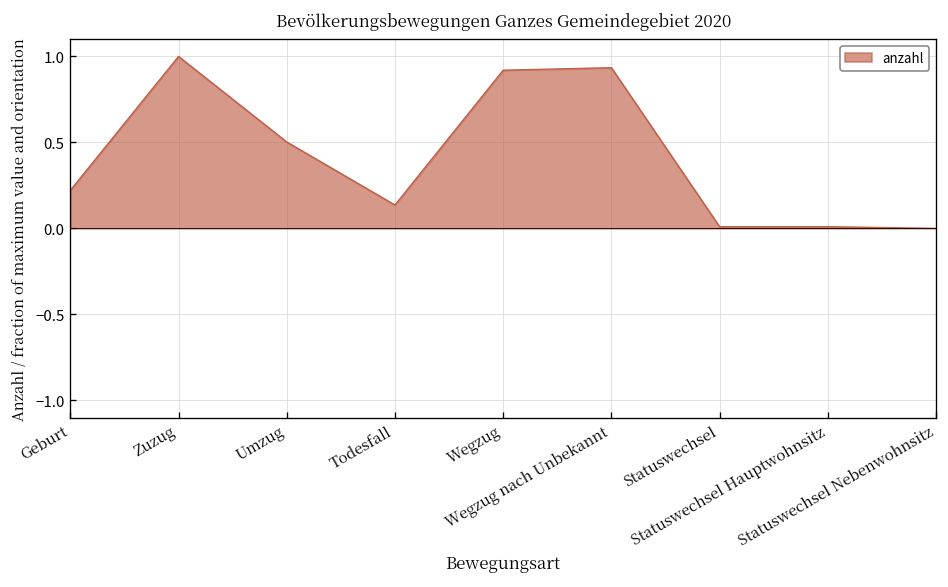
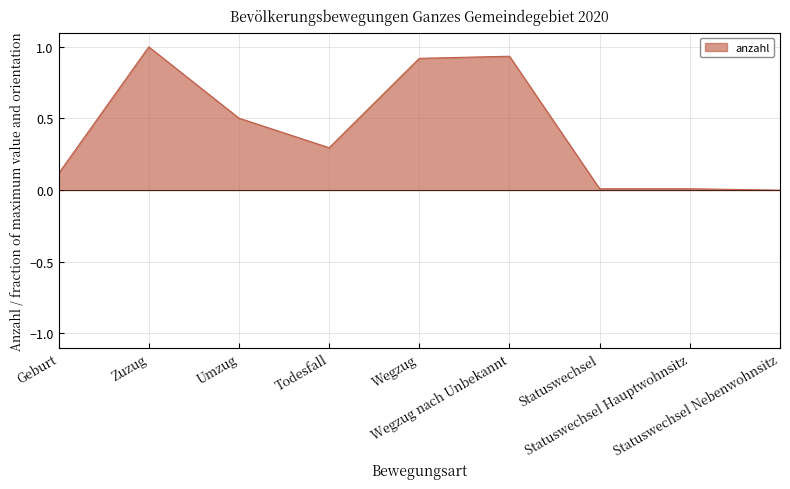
Geburt: 0.22 -> 0.12
Todesfall: 0.14 -> 0.30
